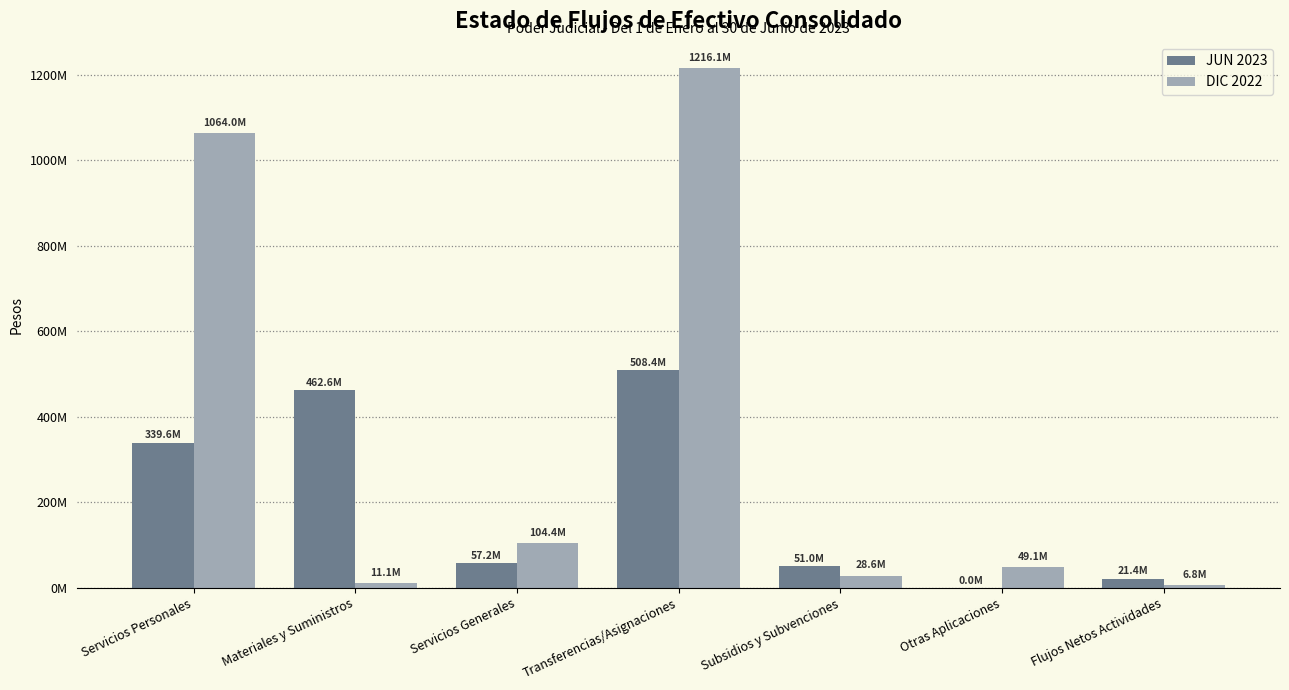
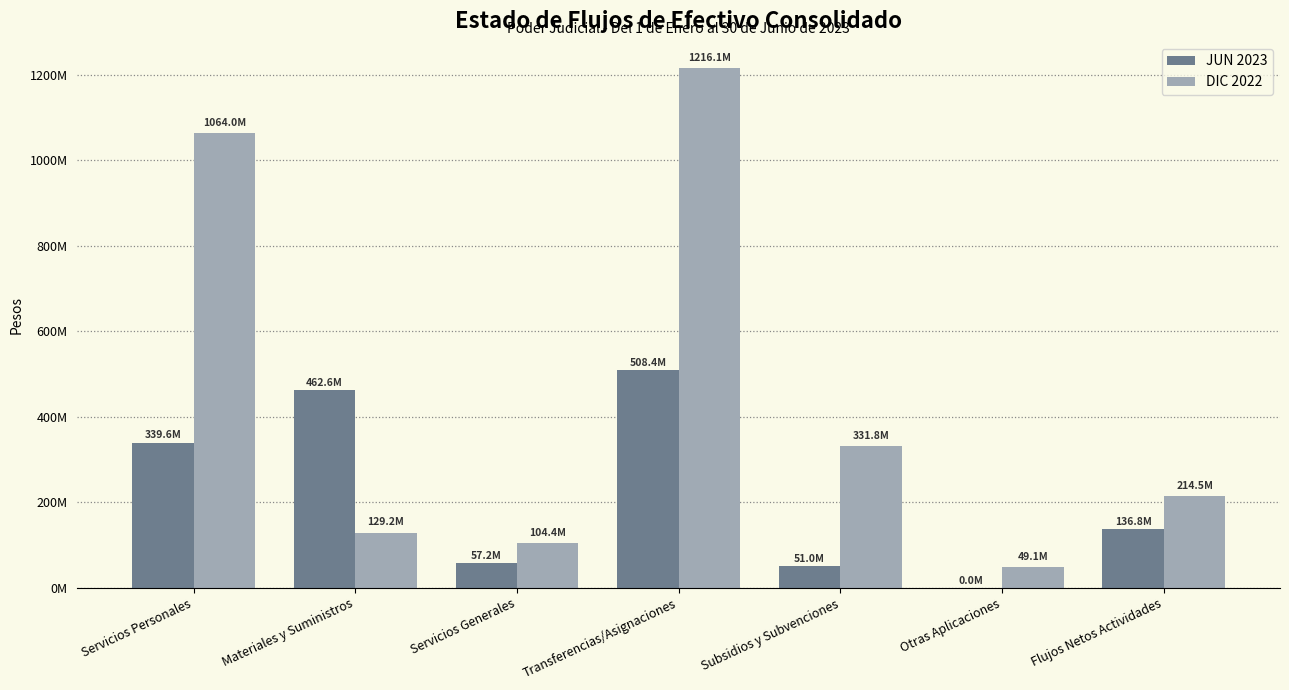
DIC 2022, Materiales y Suministros: 11.1M -> 129.2M
DIC 2022, Subsidios y Subvenciones: 28.6M -> 331.8M
JUN 2023, Flujos Netos Actividades: 21.4M -> 136.8M
DIC 2022, Flujos Netos Actividades: 6.8M -> 214.5M
